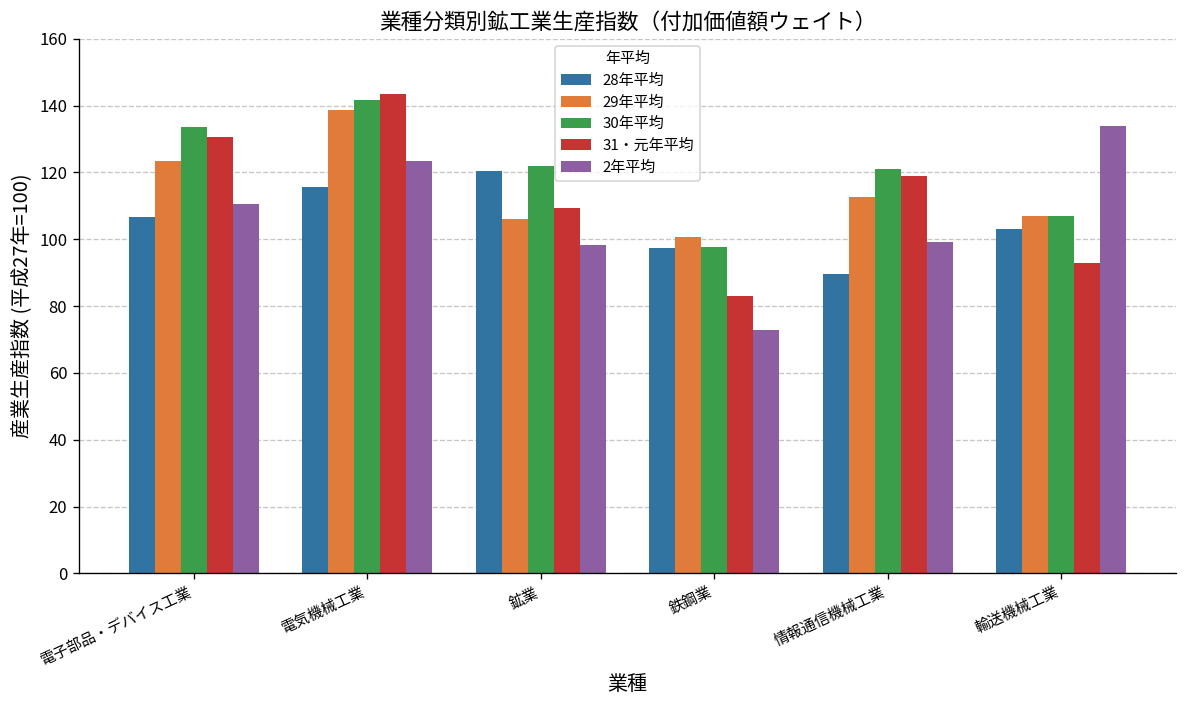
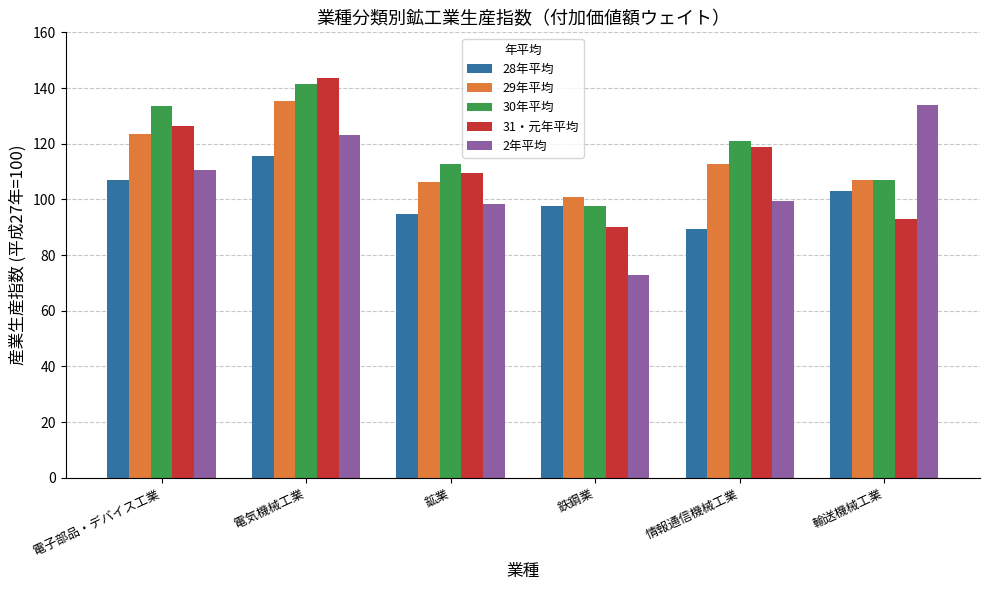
31・元年平均, 電子部品・デバイス工業: 131 -> 126
29年平均, 電気機械工業: 139 -> 136
28年平均, 鉱業: 120 -> 95
30年平均, 鉱業: 122 -> 113
31・元年平均, 鉄鋼業: 83 -> 90
